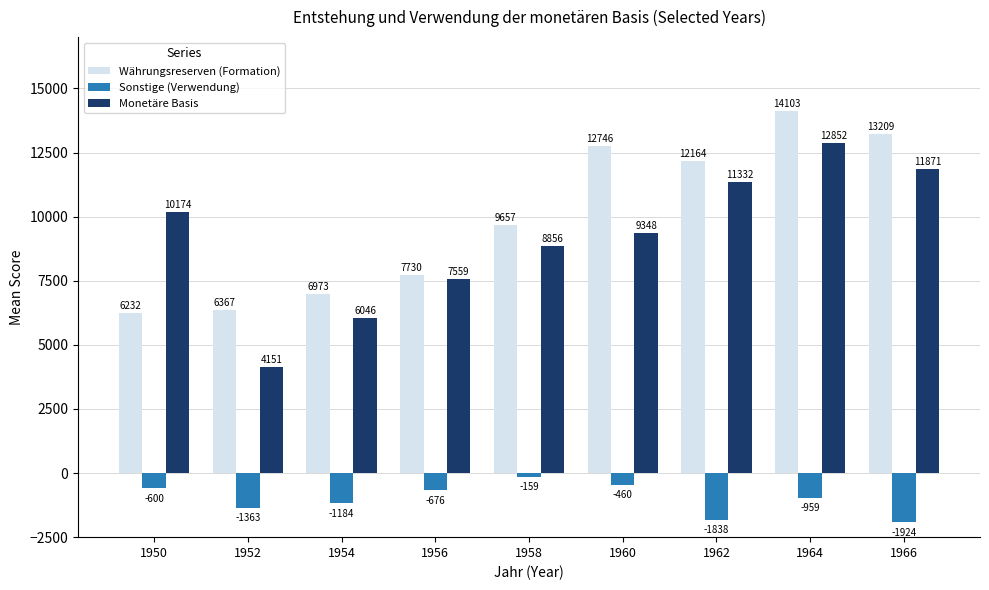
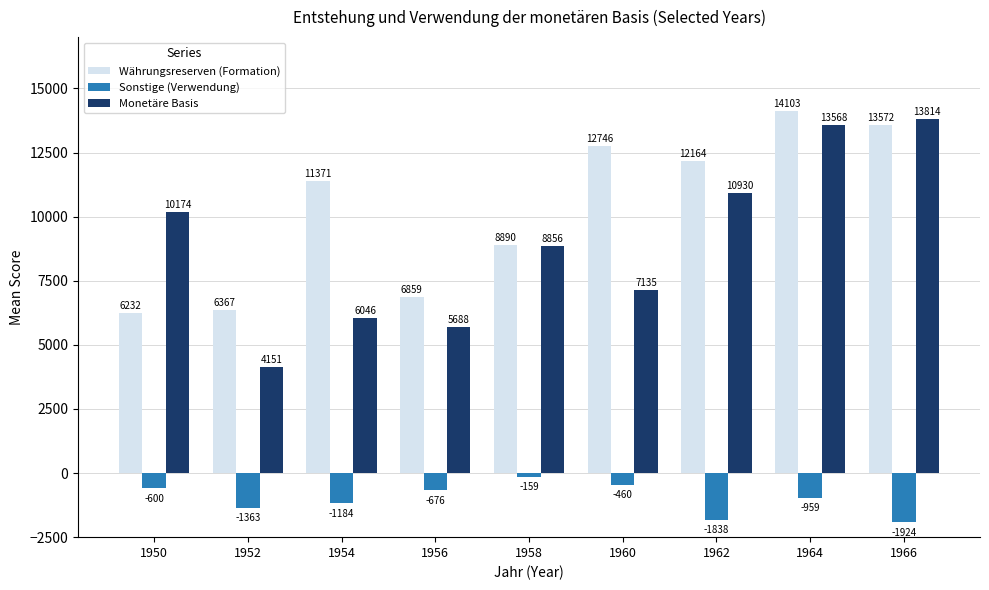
Währungsreserven (Formation), 1954: 6973 -> 11371
Währungsreserven (Formation), 1956: 7730 -> 6859
Monetäre Basis, 1956: 7559 -> 5688
Währungsreserven (Formation), 1958: 9657 -> 8890
Monetäre Basis, 1960: 9348 -> 7135
Monetäre Basis, 1962: 11332 -> 10930
Monetäre Basis, 1964: 12852 -> 13568
Währungsreserven (Formation), 1966: 13209 -> 13572
Monetäre Basis, 1966: 11871 -> 13814
